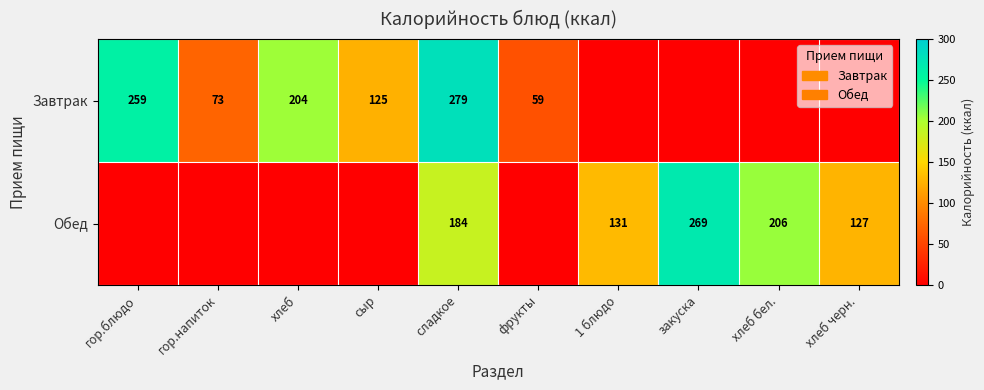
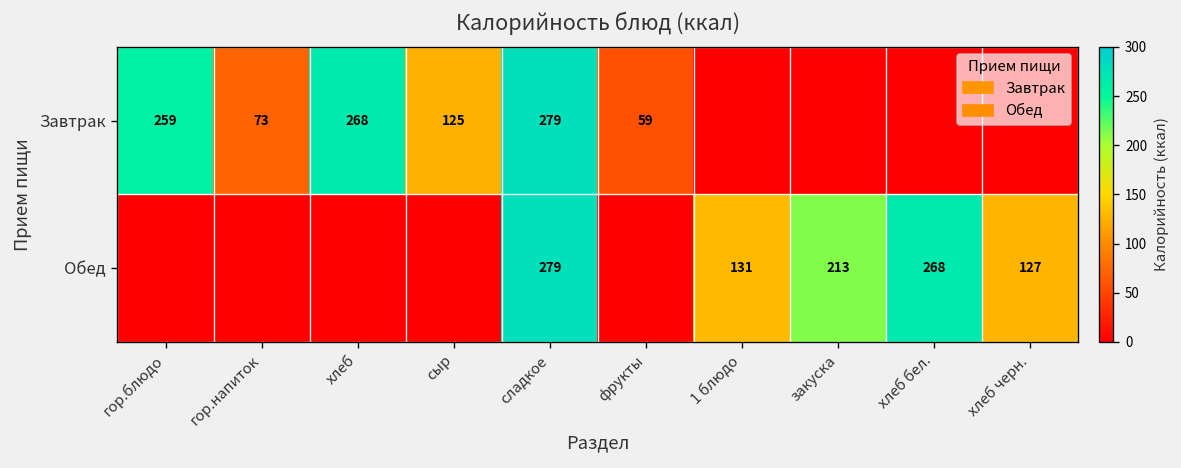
Завтрак, хлеб: 204 -> 268
Обед, сладкое: 184 -> 279
Обед, закуска: 269 -> 213
Обед, хлеб бел.: 206 -> 268
